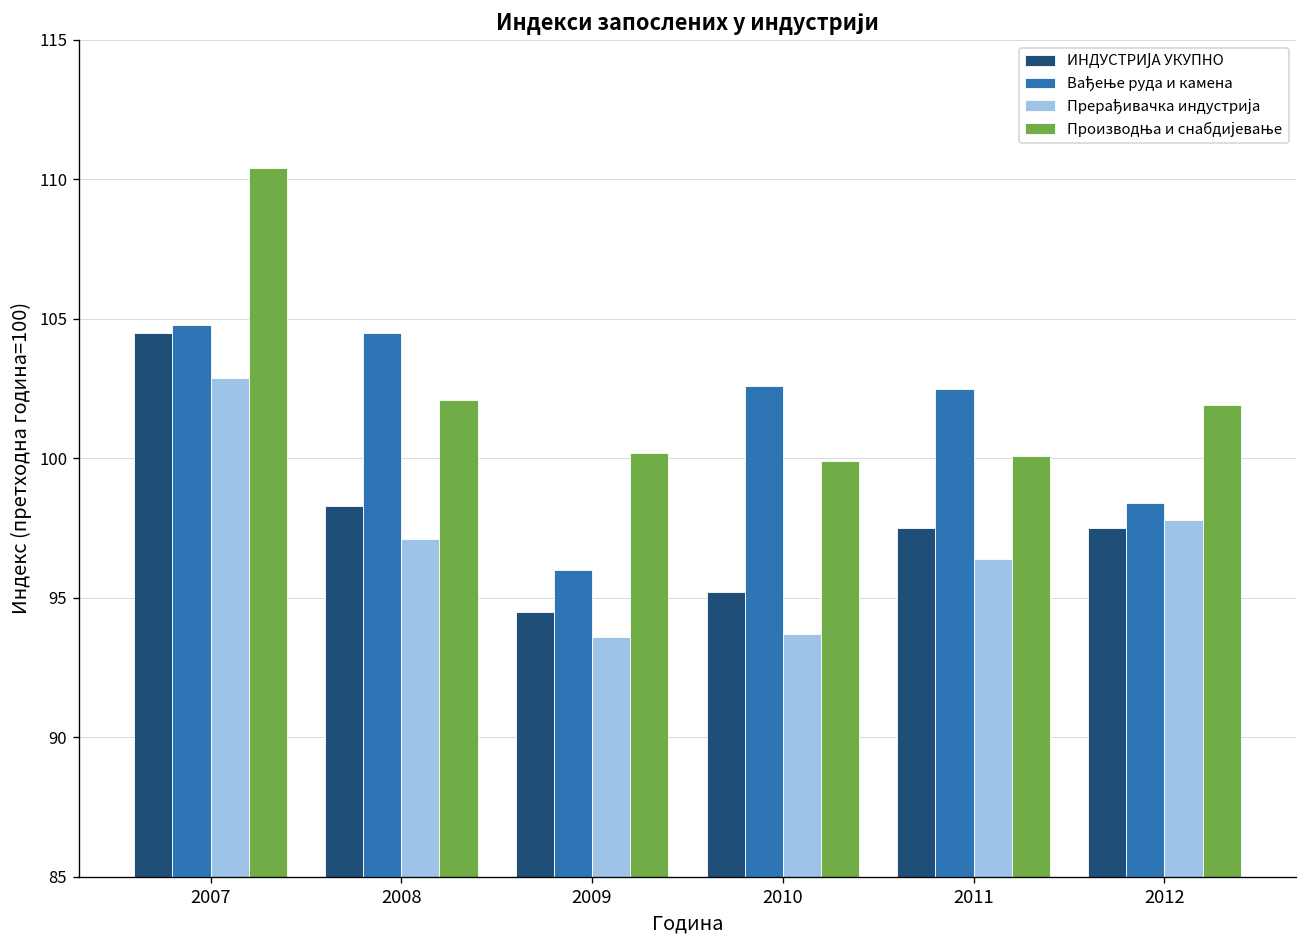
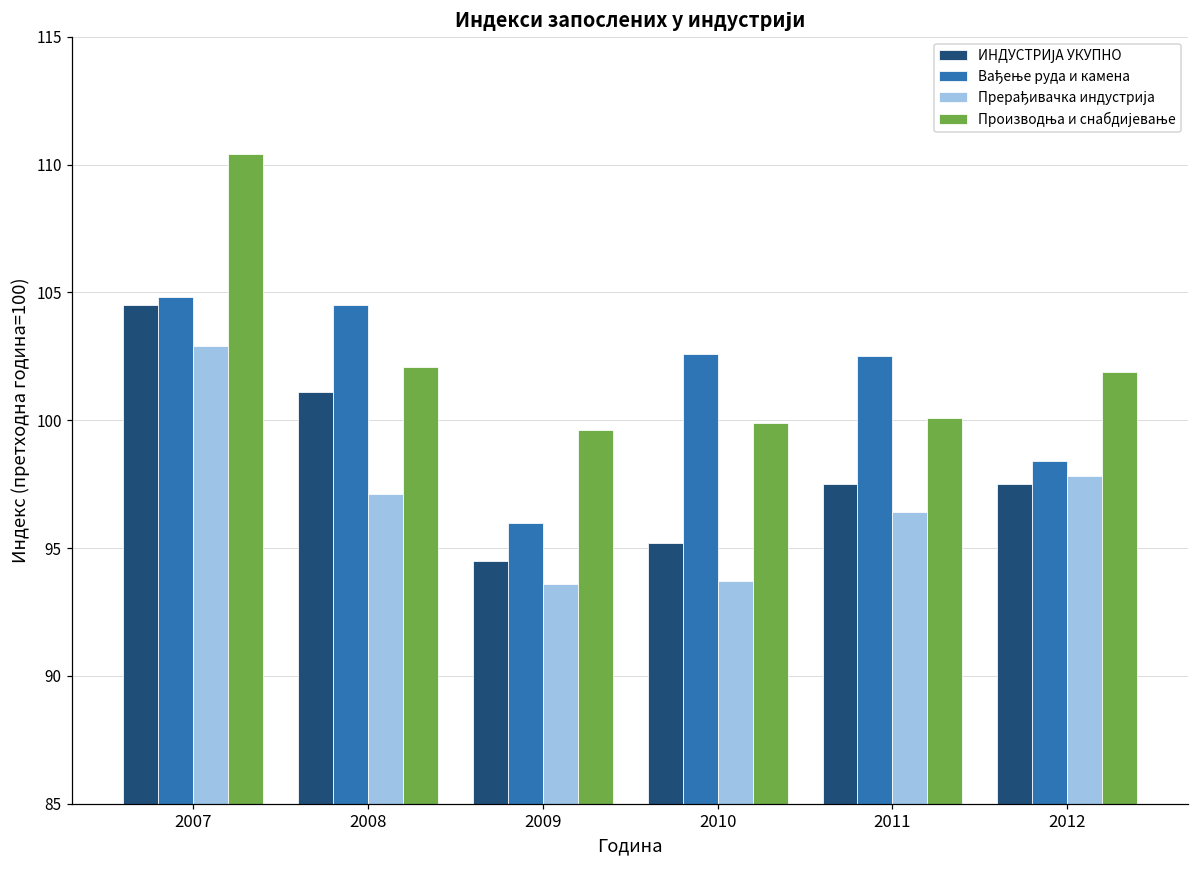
ИНДУСТРИЈА УКУПНО, 2008: 98.3 -> 101.1
Производња и снабдијевање, 2009: 100.2 -> 99.6
